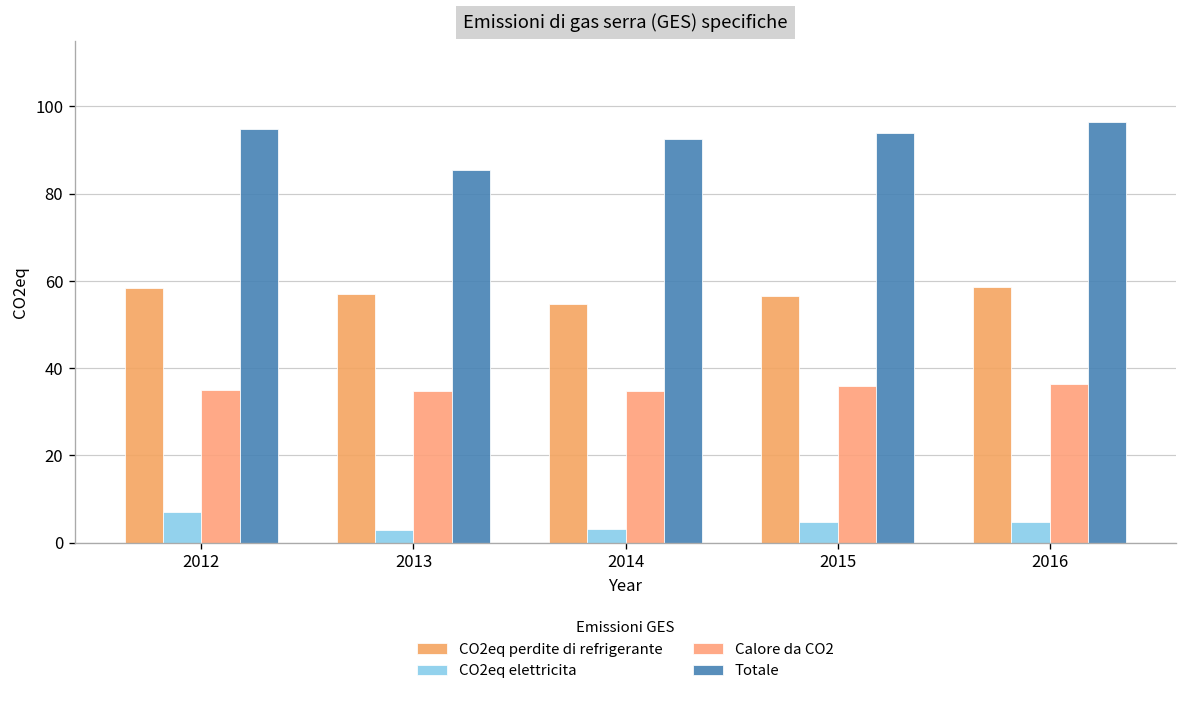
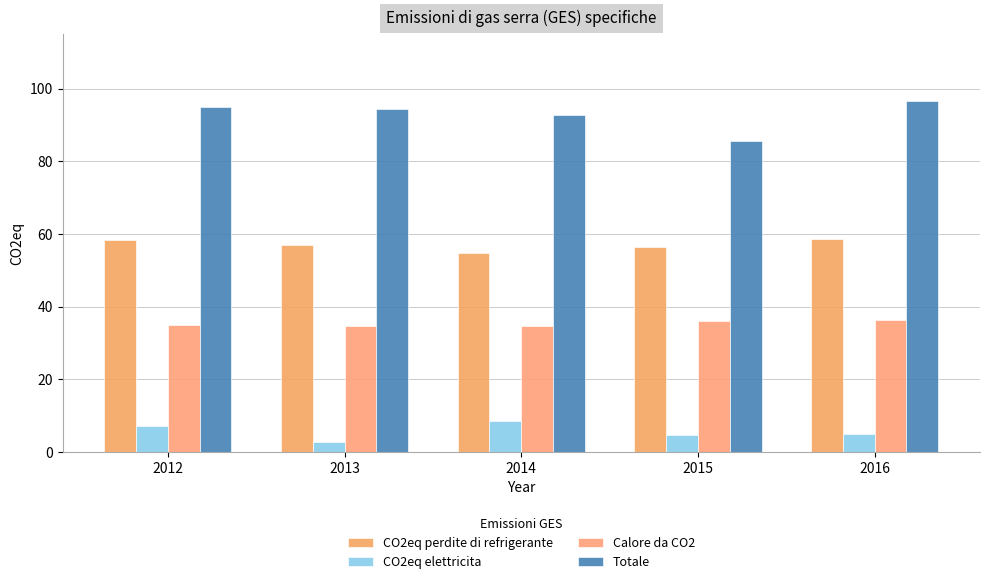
Totale, 2013: 85 -> 94
CO2eq elettricita, 2014: 3 -> 9
Totale, 2015: 94 -> 86
